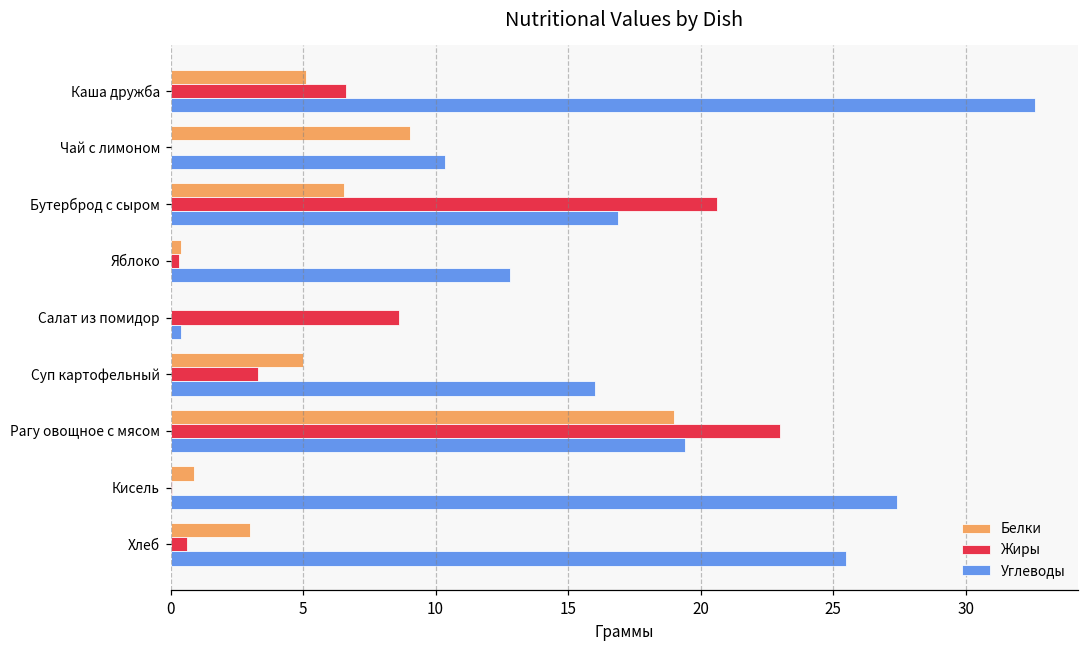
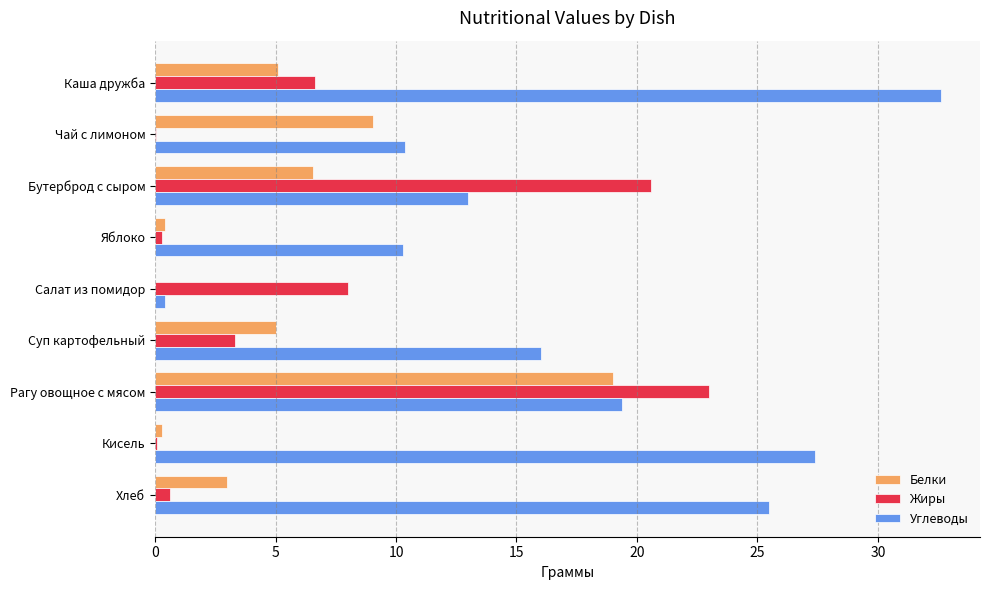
Углеводы, Бутерброд с сыром: 16.9 -> 13.0
Углеводы, Яблоко: 12.8 -> 10.3
Жиры, Салат из помидор: 8.6 -> 8.0
Белки, Кисель: 0.9 -> 0.3
